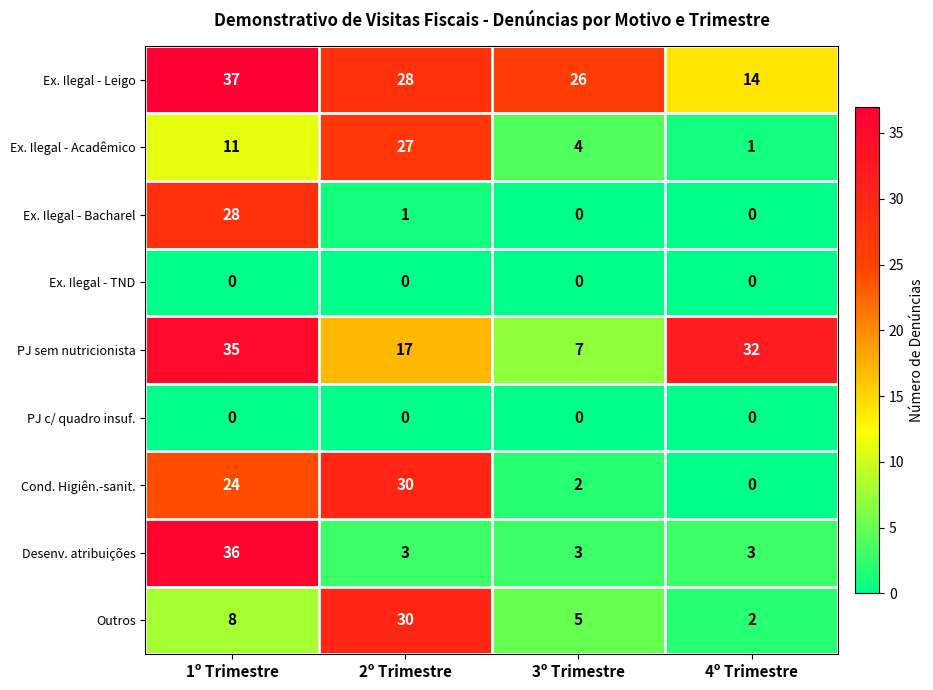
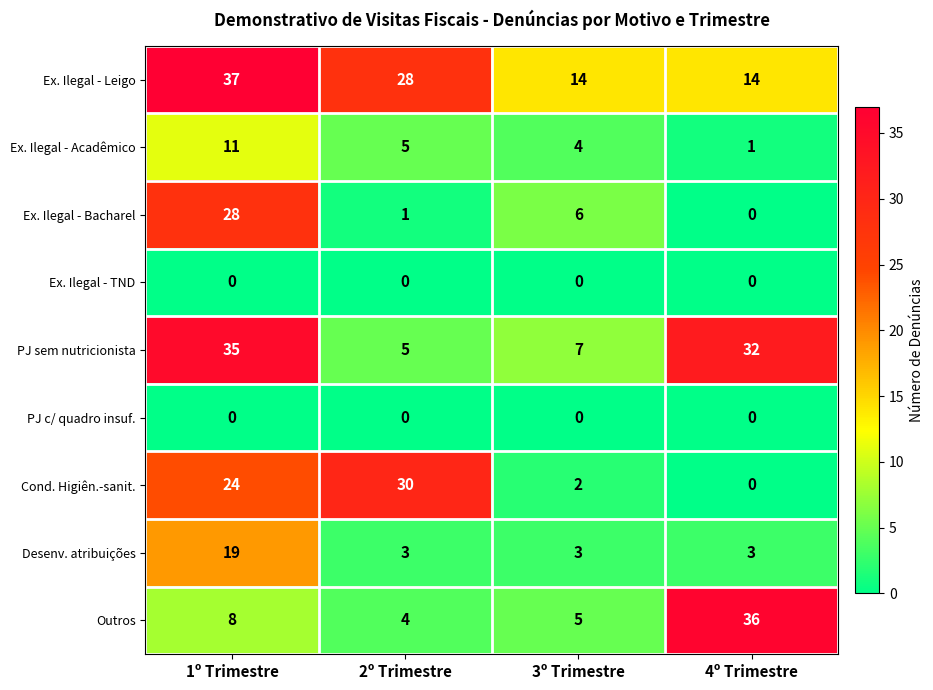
Ex. Ilegal - Leigo, 3º Trimestre: 26 -> 14
Ex. Ilegal - Acadêmico, 2º Trimestre: 27 -> 5
Ex. Ilegal - Bacharel, 3º Trimestre: 0 -> 6
PJ sem nutricionista, 2º Trimestre: 17 -> 5
Desenv. atribuições, 1º Trimestre: 36 -> 19
Outros, 2º Trimestre: 30 -> 4
Outros, 4º Trimestre: 2 -> 36
